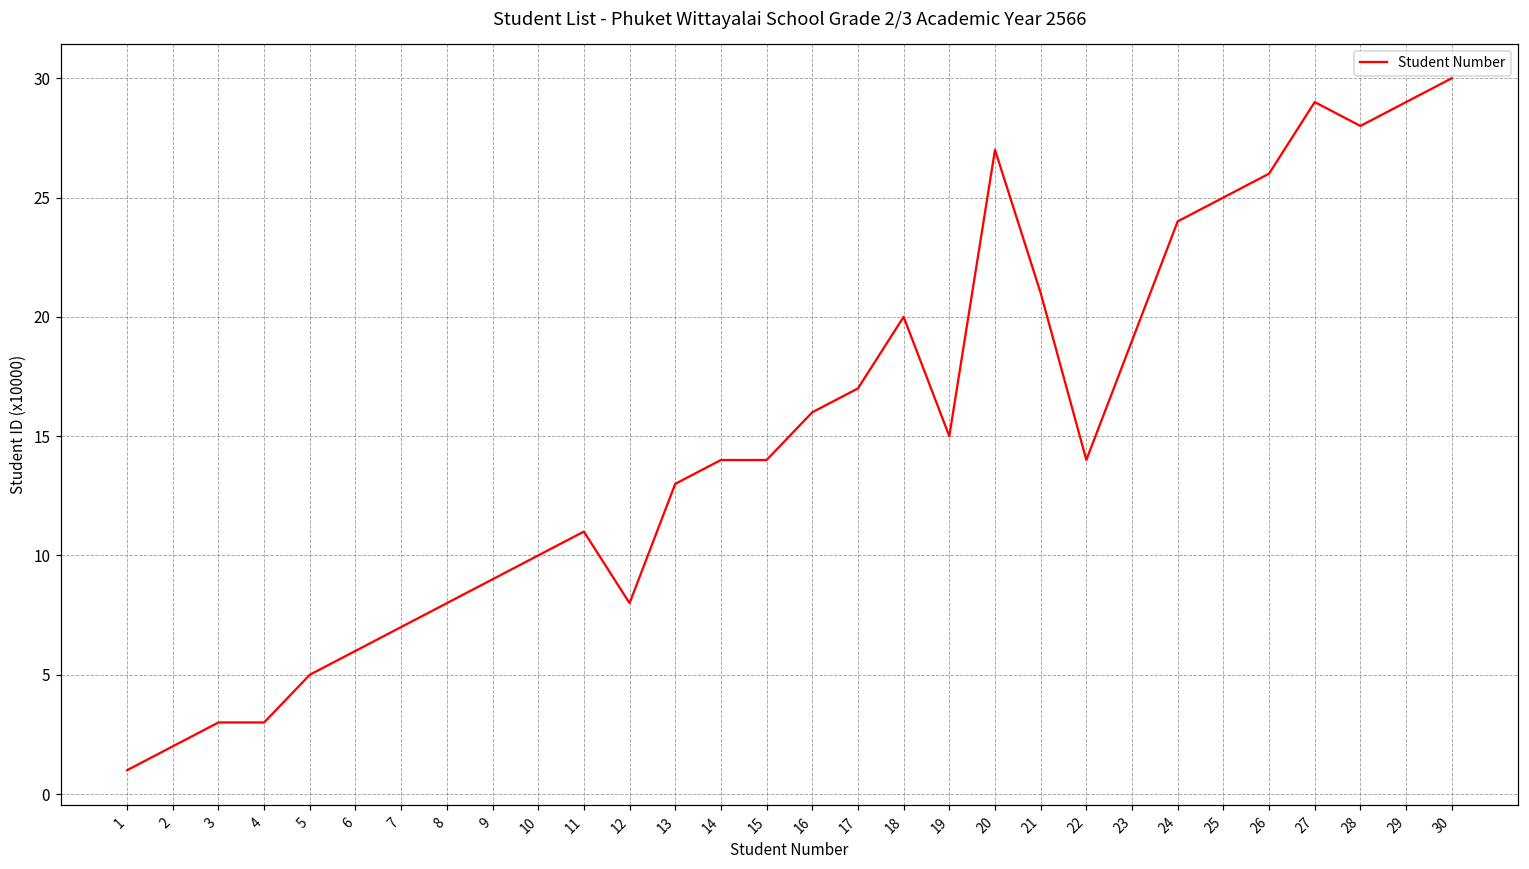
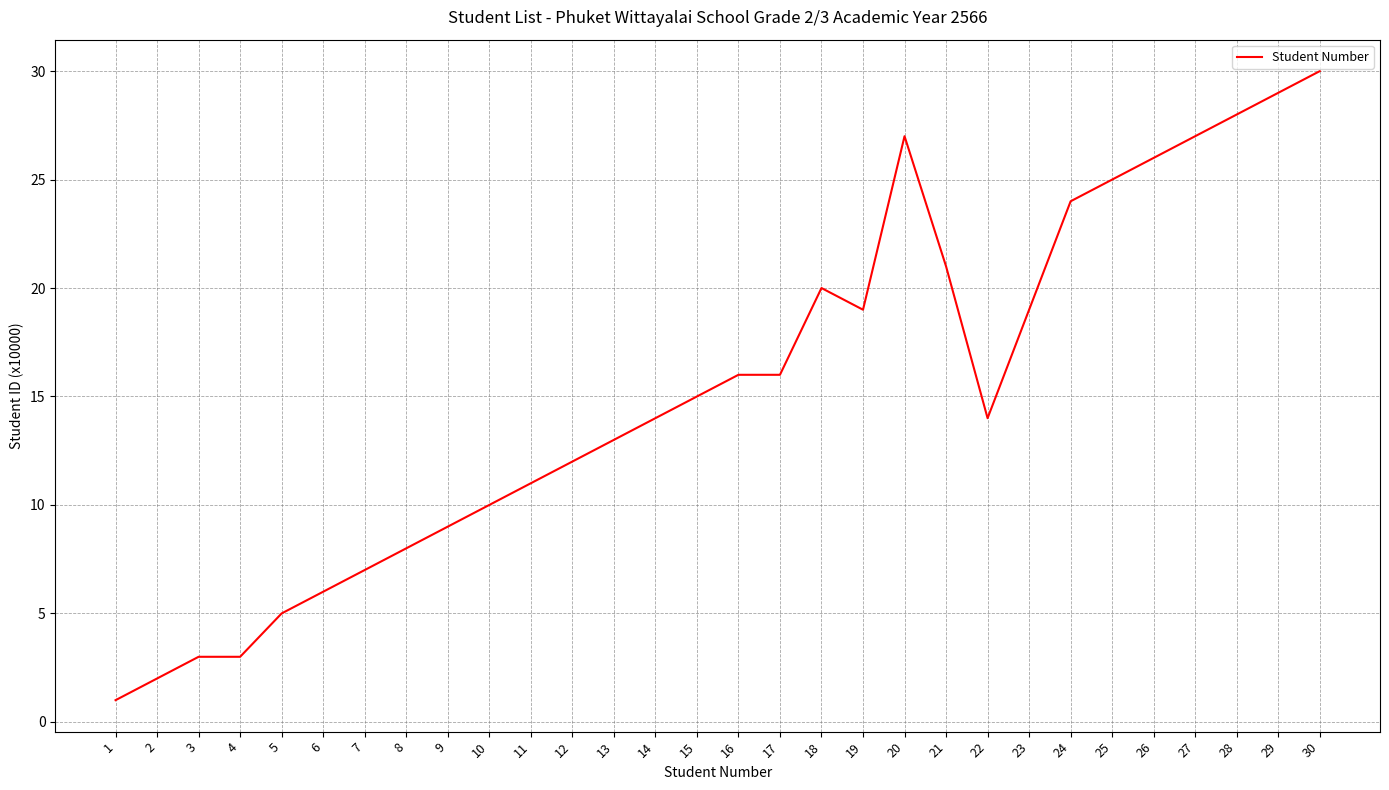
12: 8 -> 12
15: 14 -> 15
17: 17 -> 16
19: 15 -> 19
27: 29 -> 27
